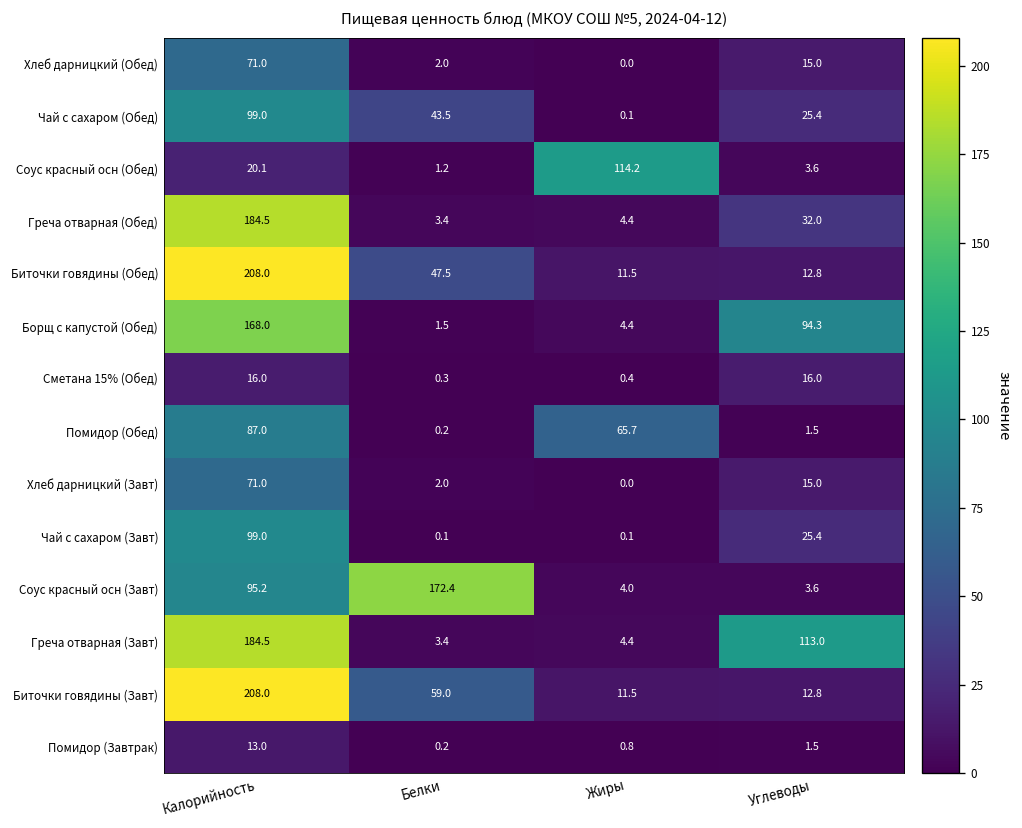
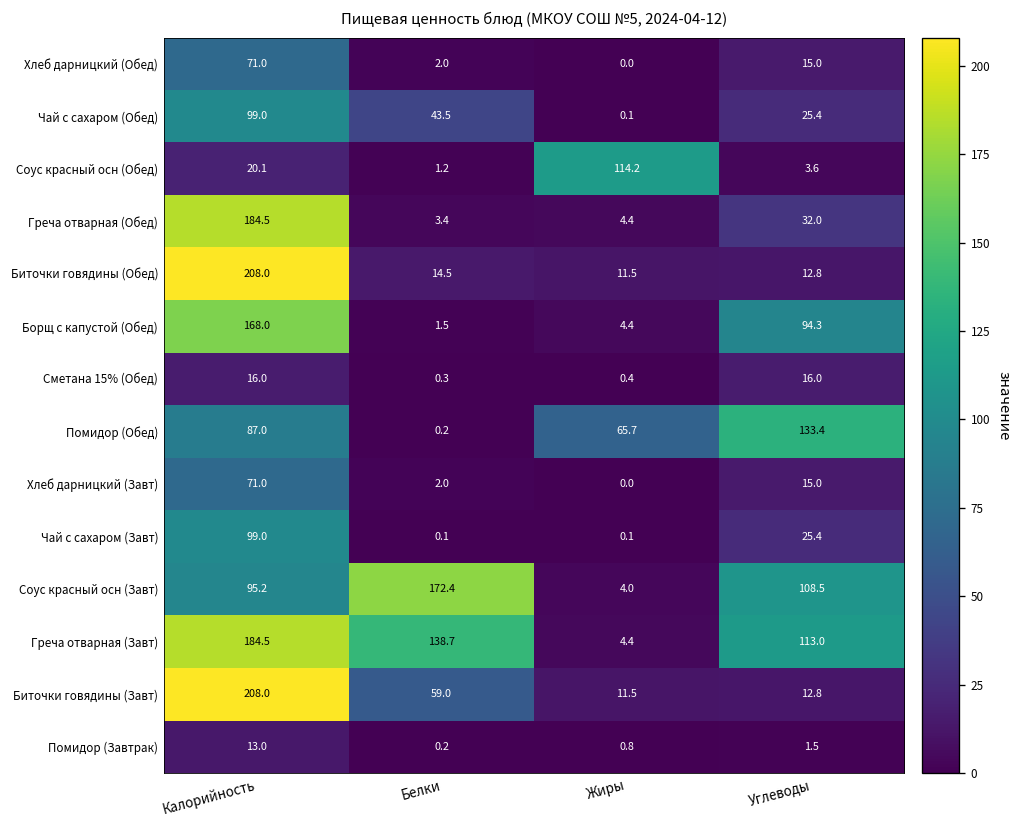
Биточки говядины (Обед), Белки: 47.5 -> 14.5
Помидор (Обед), Углеводы: 1.5 -> 133.4
Соус красный осн (Завт), Углеводы: 3.6 -> 108.5
Греча отварная (Завт), Белки: 3.4 -> 138.7
